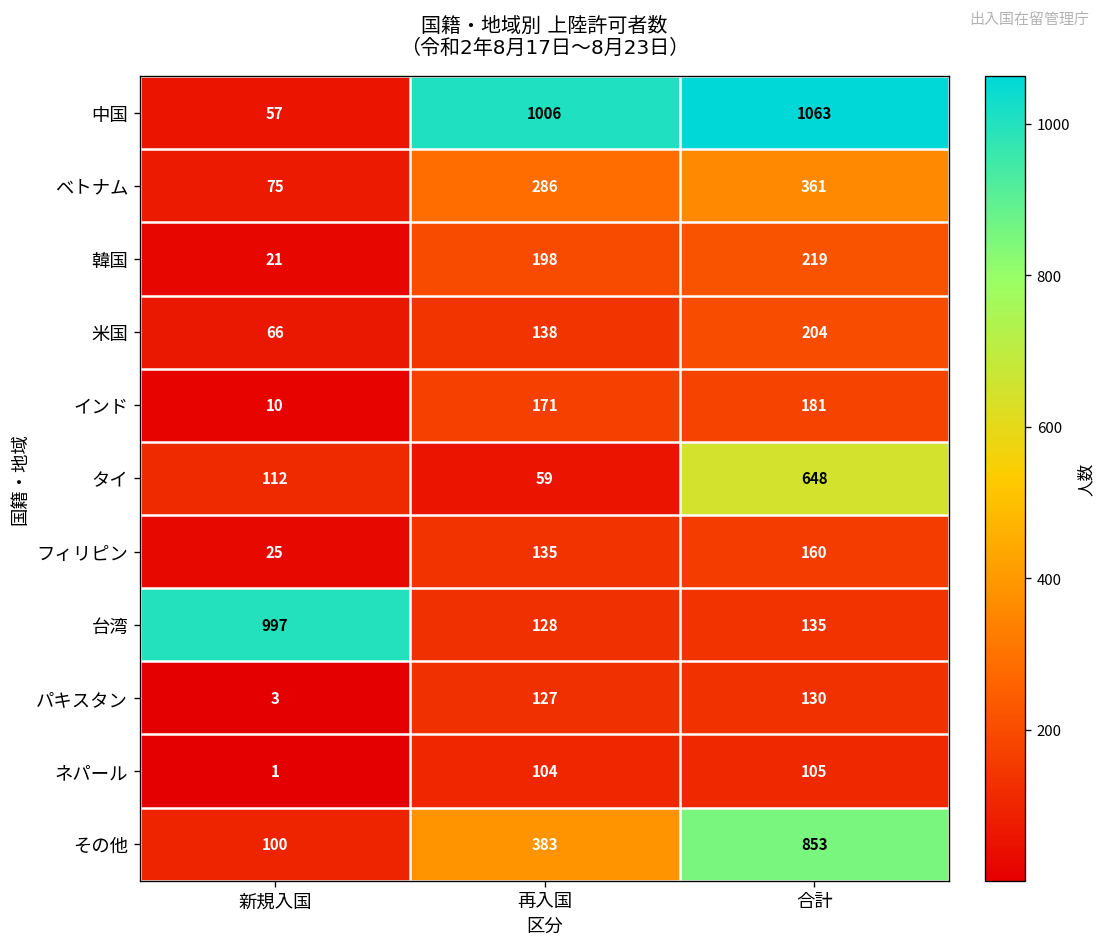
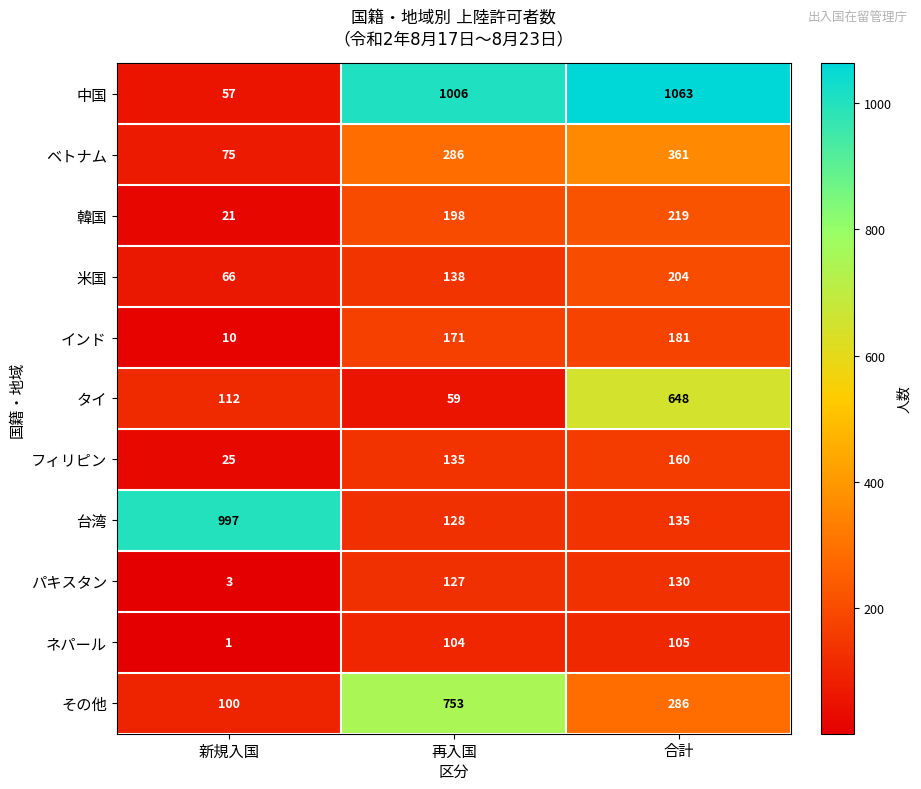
その他, 再入国: 383 -> 753
その他, 合計: 853 -> 286
